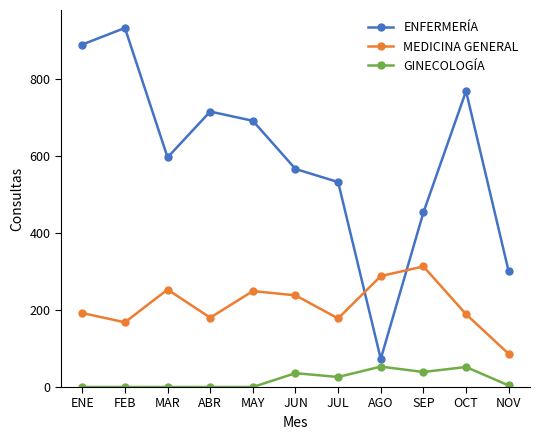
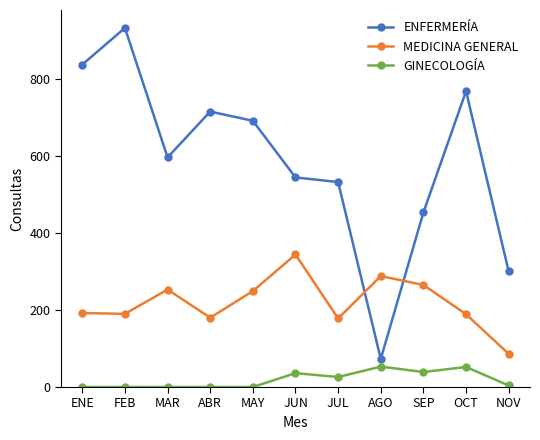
ENFERMERÍA, ENE: 890 -> 840
MEDICINA GENERAL, FEB: 170 -> 190
ENFERMERÍA, JUN: 570 -> 540
MEDICINA GENERAL, JUN: 240 -> 340
MEDICINA GENERAL, SEP: 310 -> 270
